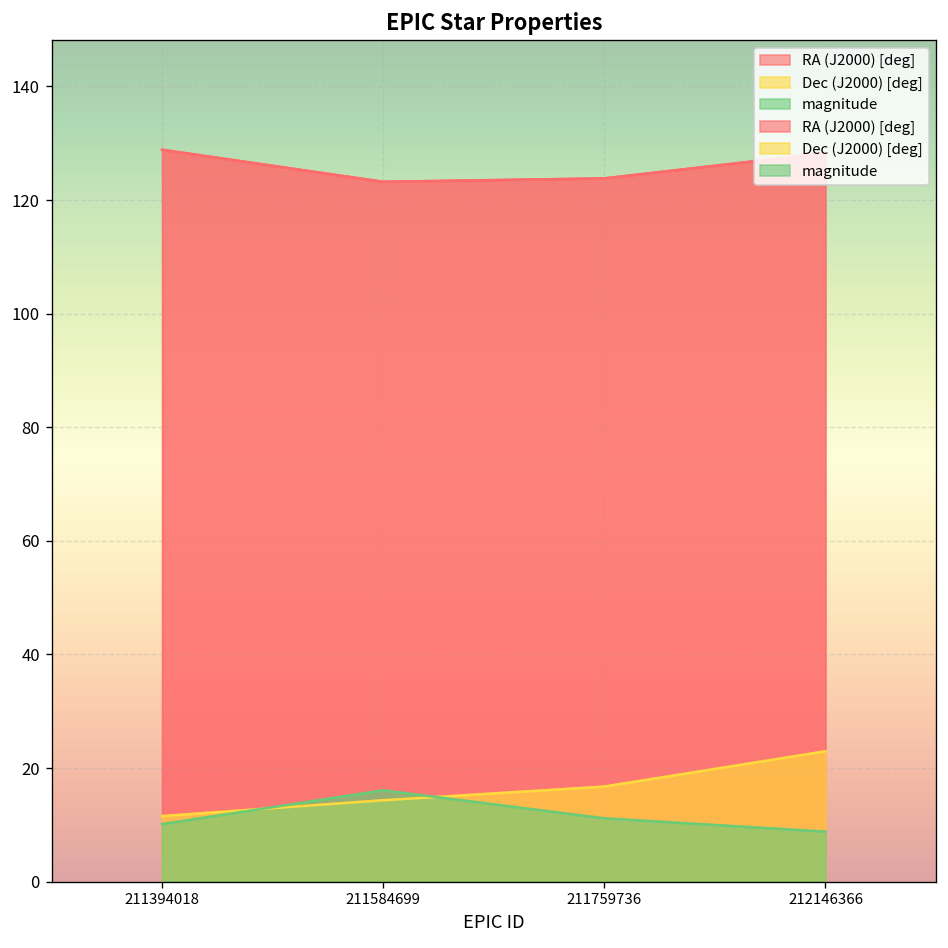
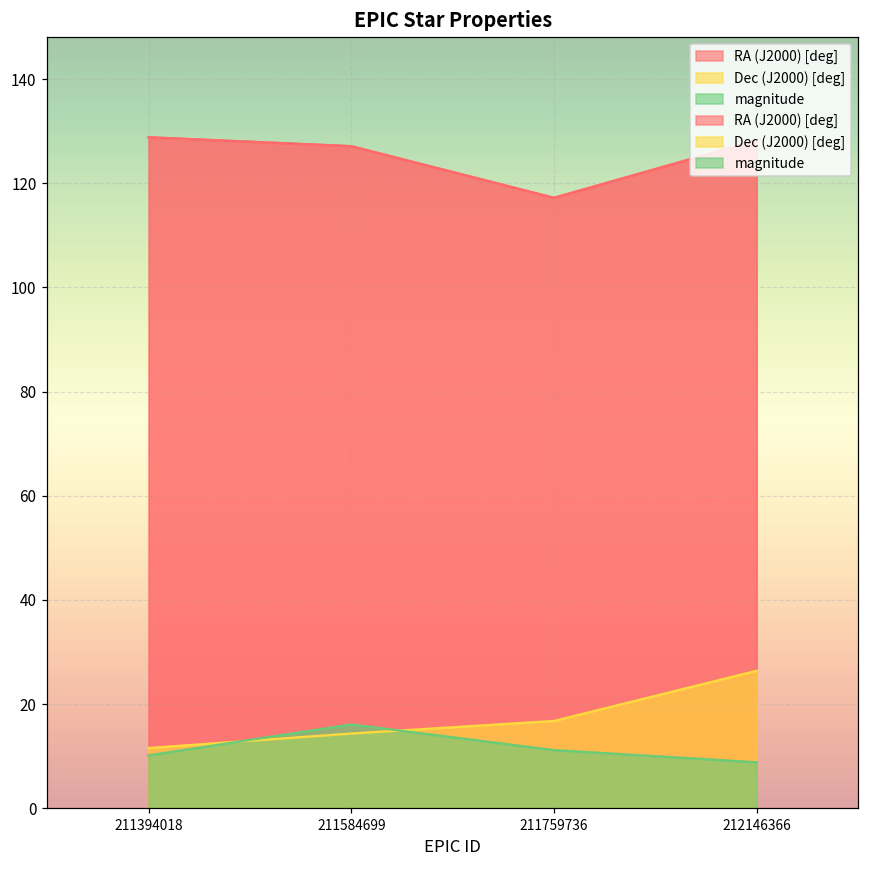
RA (J2000) [deg], 211584699: 123 -> 127
RA (J2000) [deg], 211759736: 124 -> 117
Dec (J2000) [deg], 212146366: 23 -> 26
